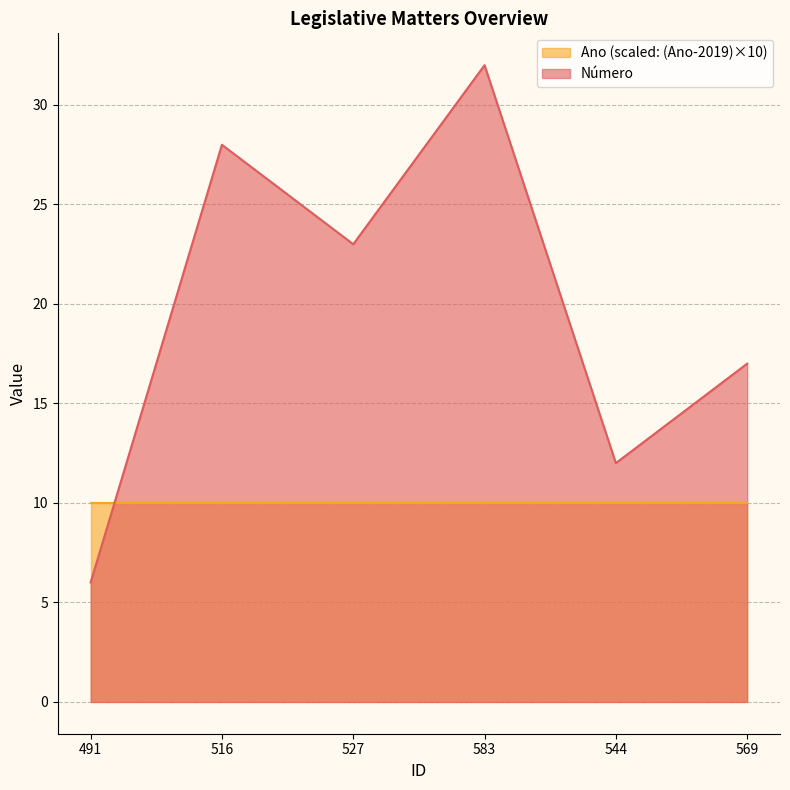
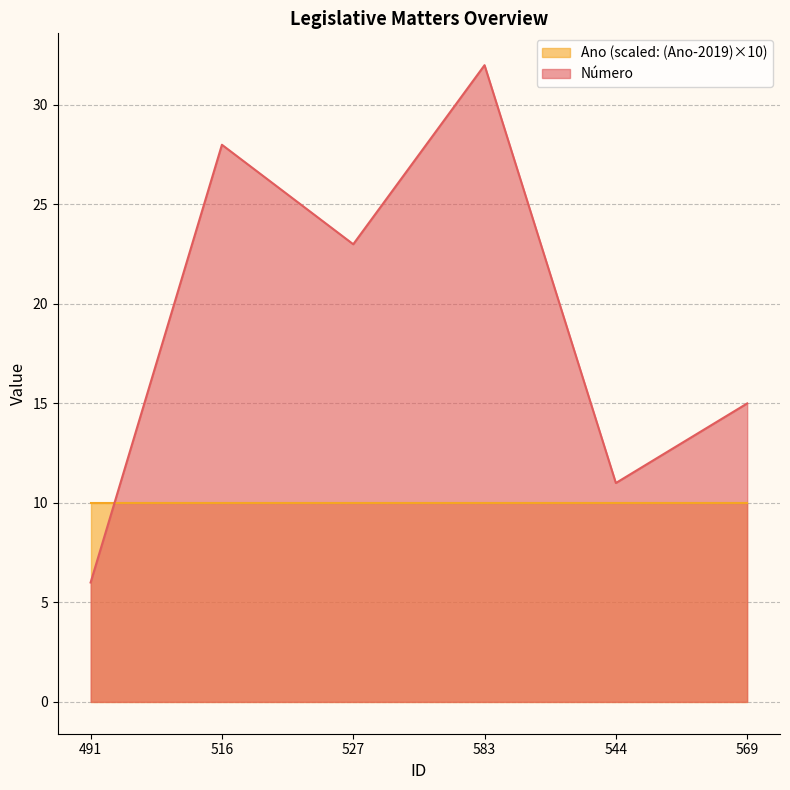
Número, 544: 12 -> 11
Número, 569: 17 -> 15
